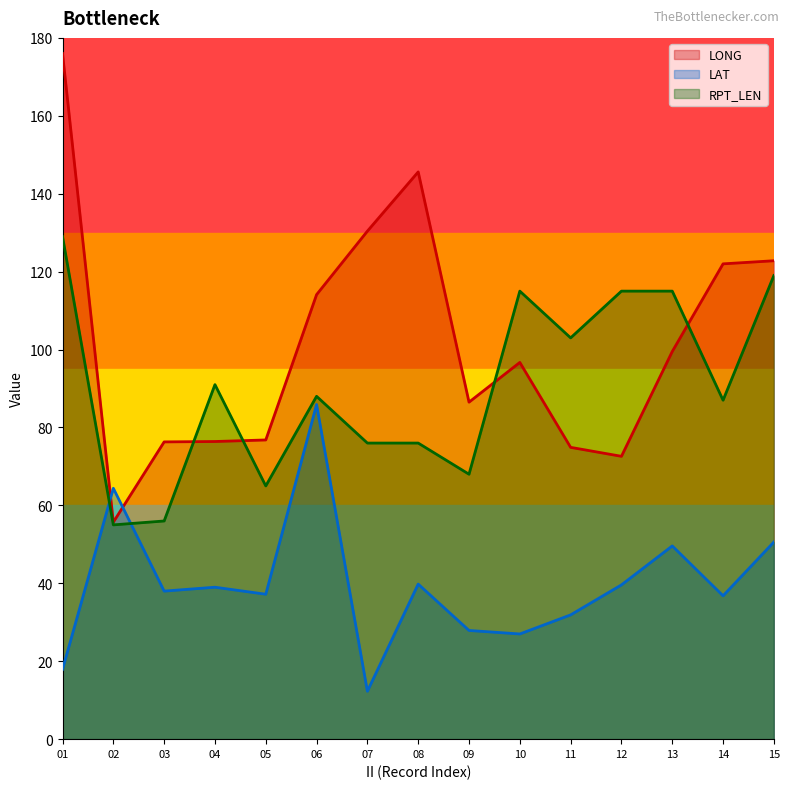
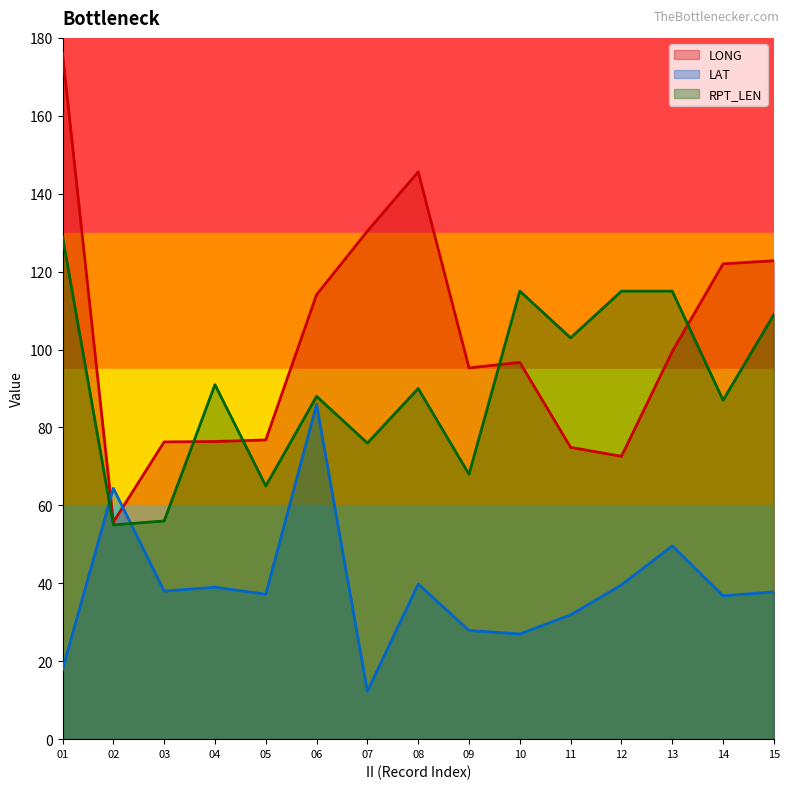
RPT_LEN, 08: 76 -> 90
LONG, 09: 87 -> 95
LAT, 15: 51 -> 38
RPT_LEN, 15: 119 -> 109
